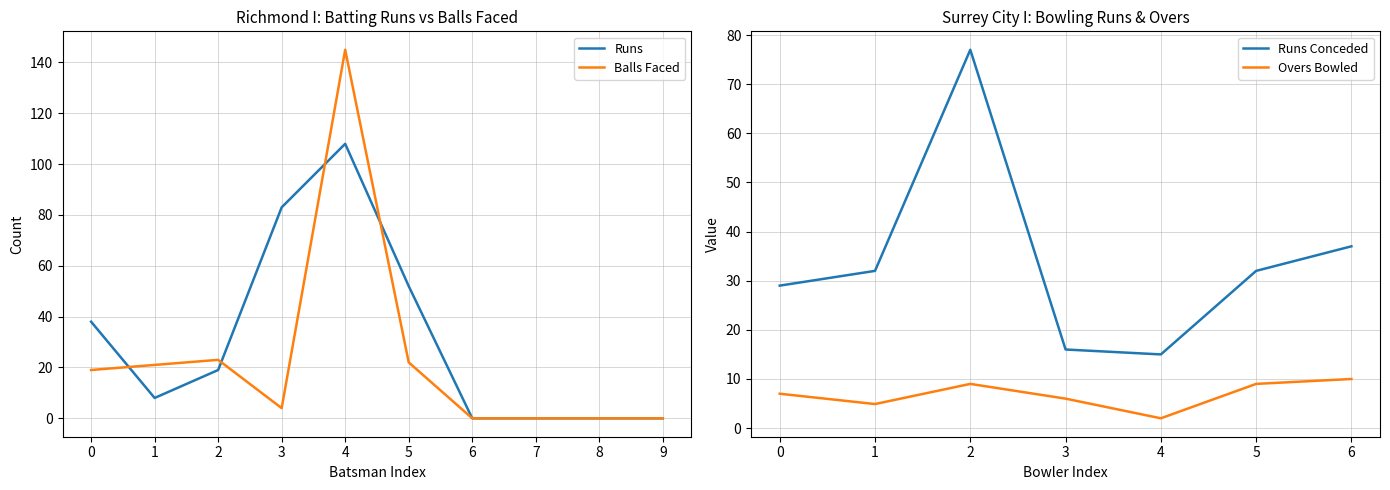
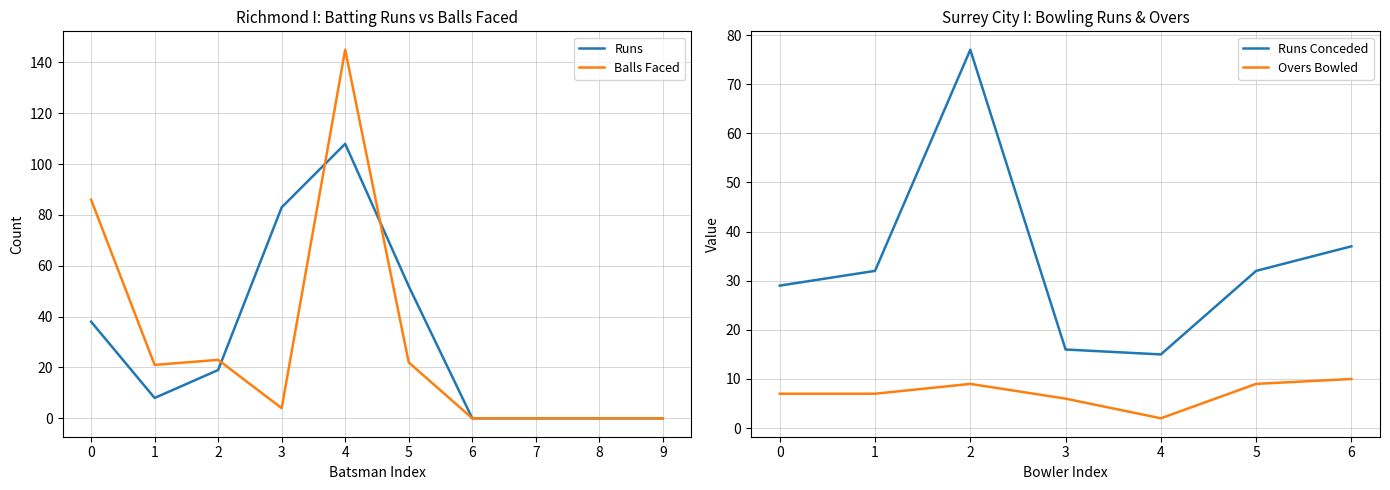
Richmond I: Batting Runs vs Balls Faced, Balls Faced, 0: 19 -> 86
Surrey City I: Bowling Runs & Overs, Overs Bowled, 1: 5 -> 7
